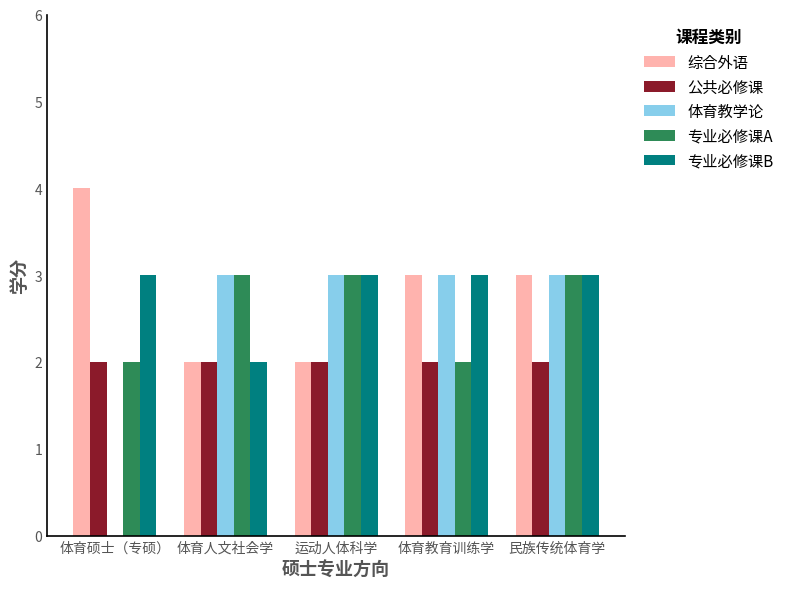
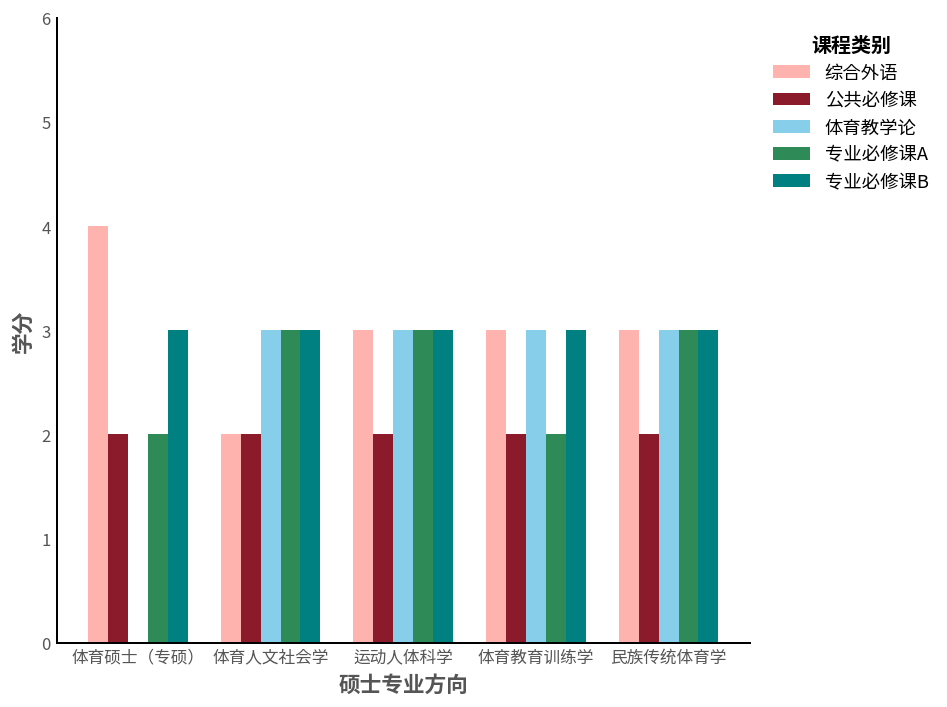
专业必修课B, 体育人文社会学: 2 -> 3
综合外语, 运动人体科学: 2 -> 3
